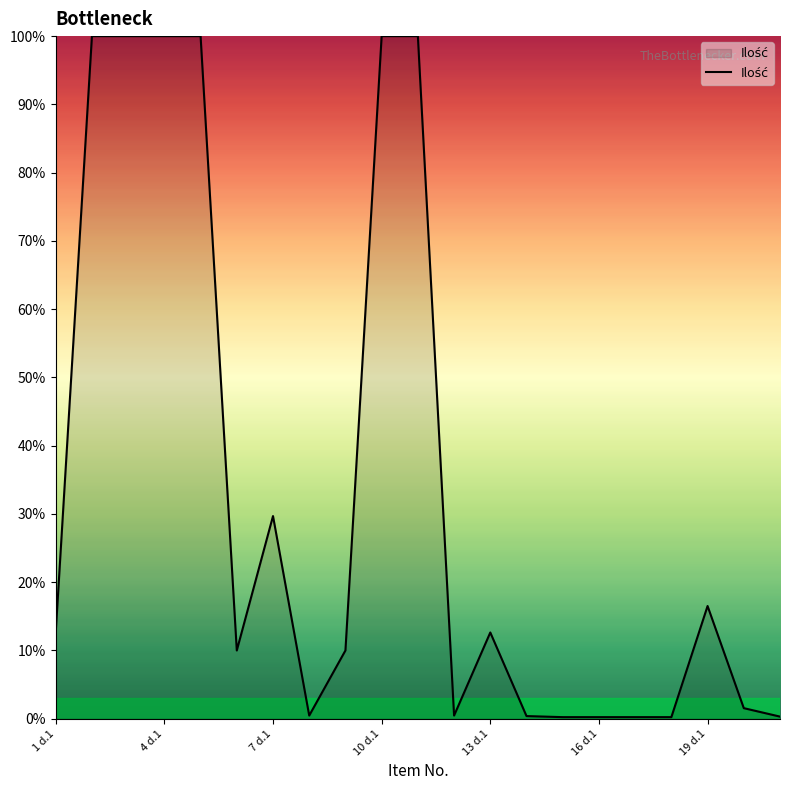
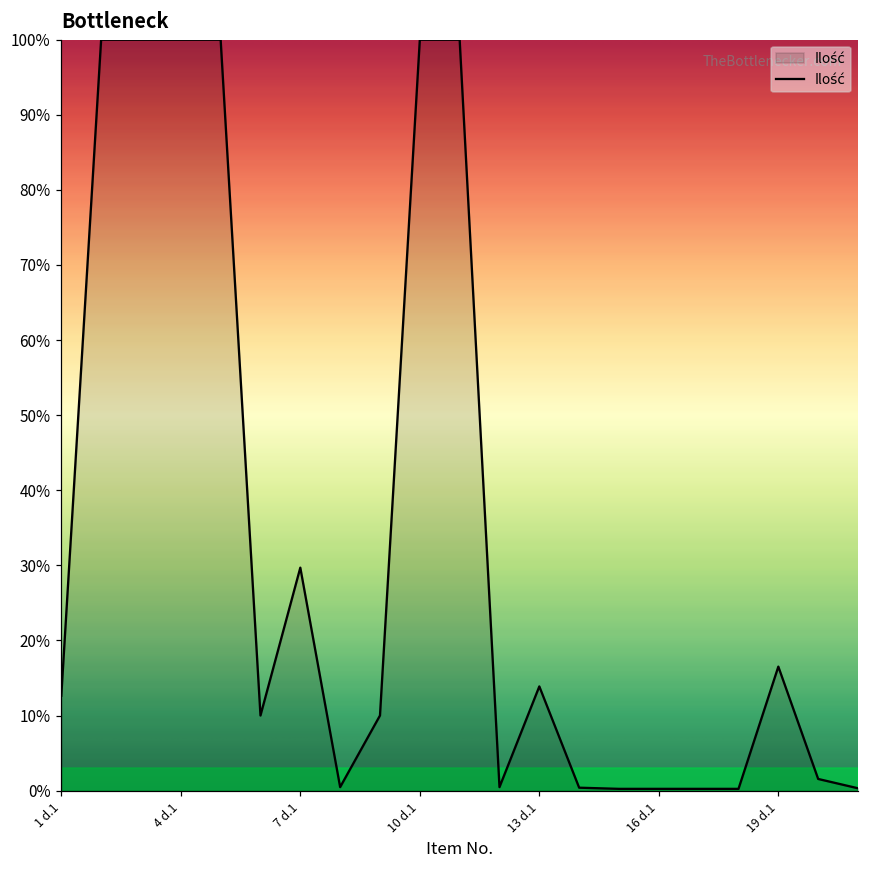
13 d.1: 13% -> 14%
